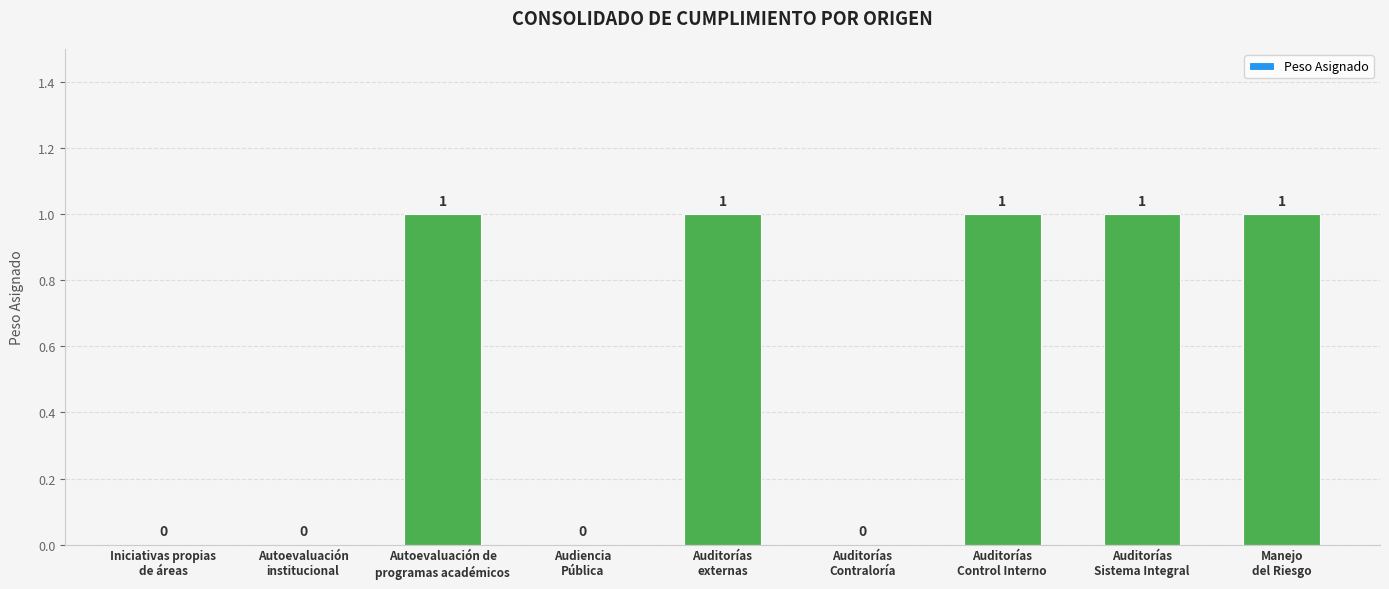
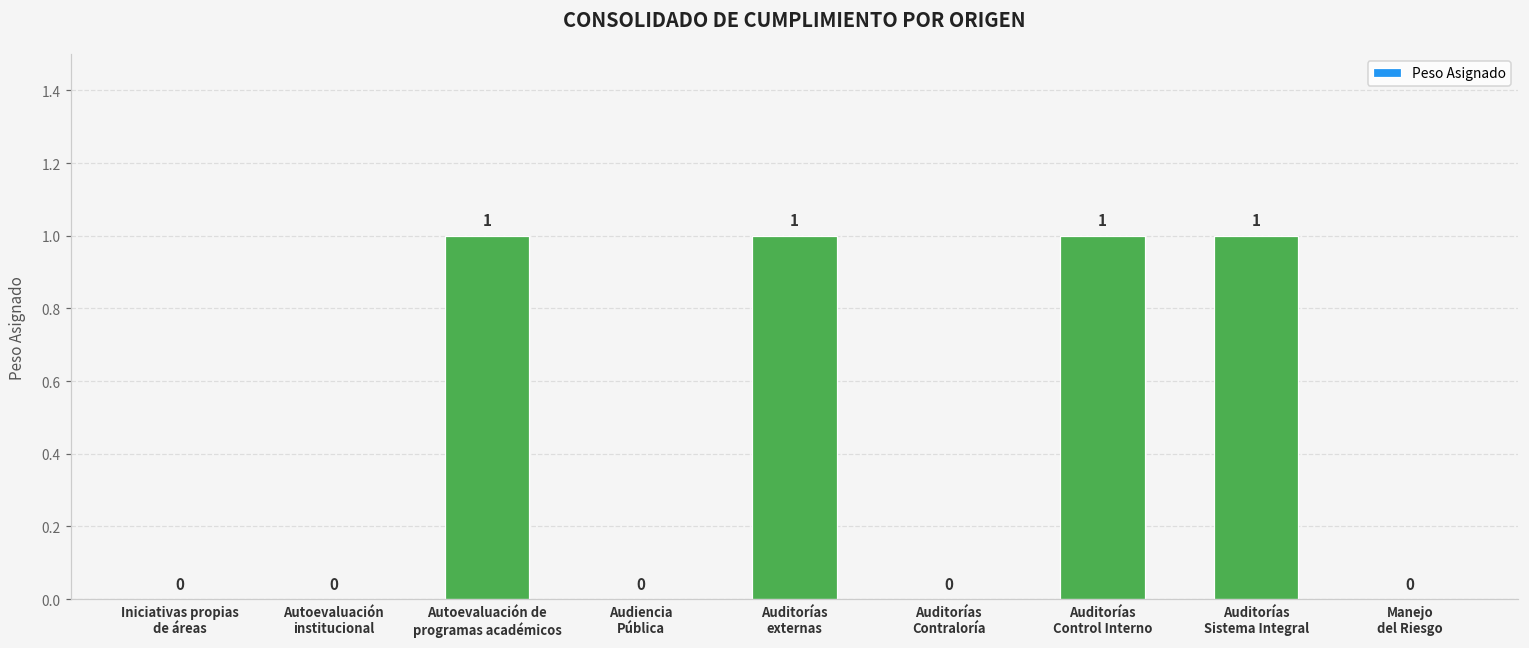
Manejo del Riesgo: 1 -> 0
